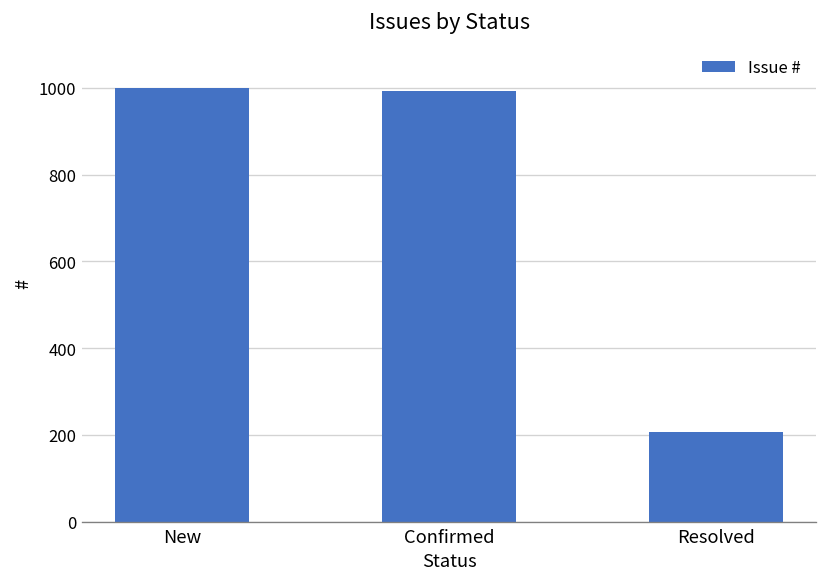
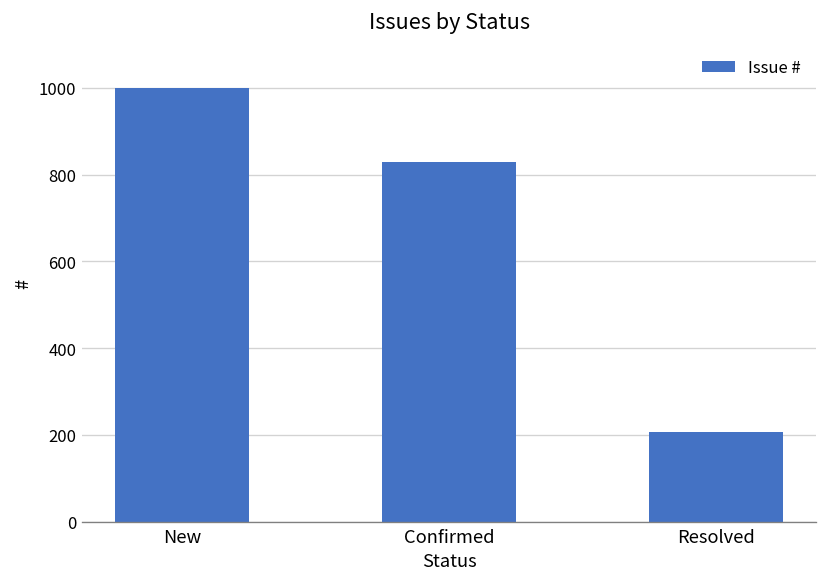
Confirmed: 990 -> 830
